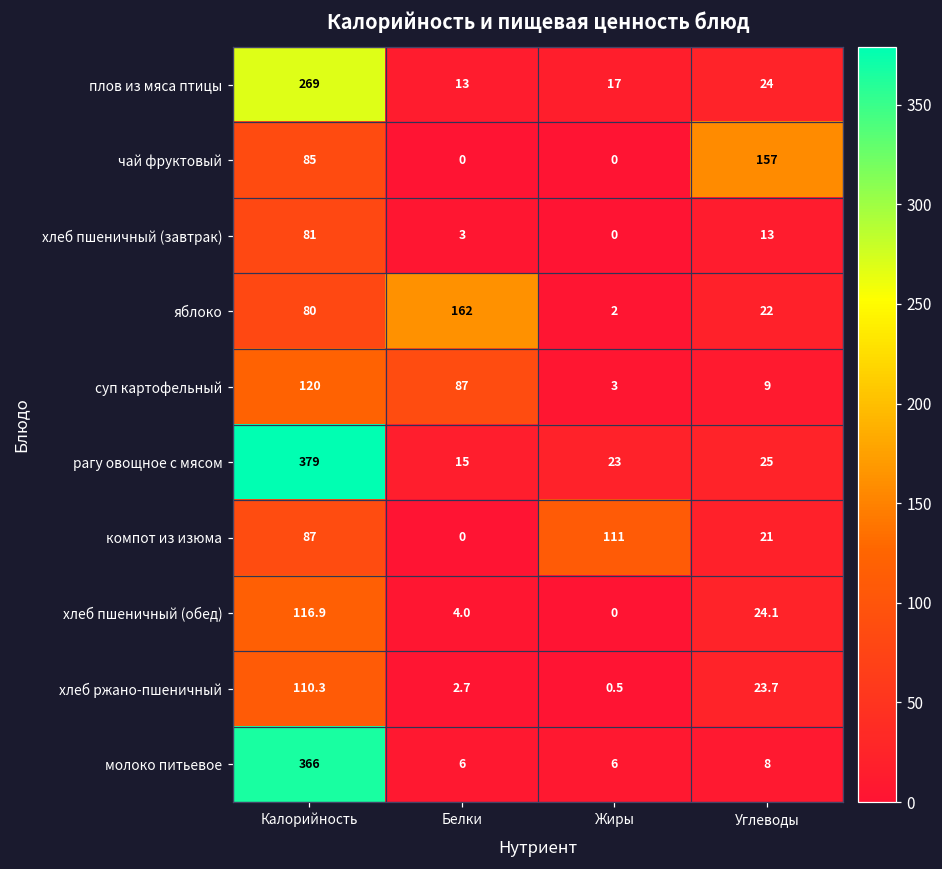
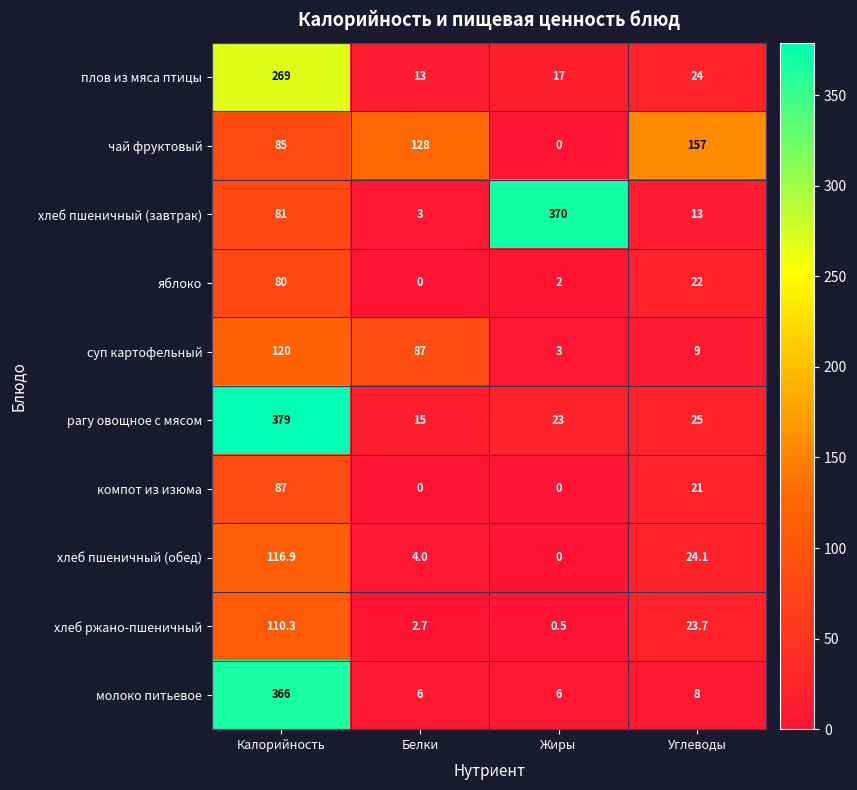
чай фруктовый, Белки: 0 -> 128
хлеб пшеничный (завтрак), Жиры: 0 -> 370
яблоко, Белки: 162 -> 0
компот из изюма, Жиры: 111 -> 0
